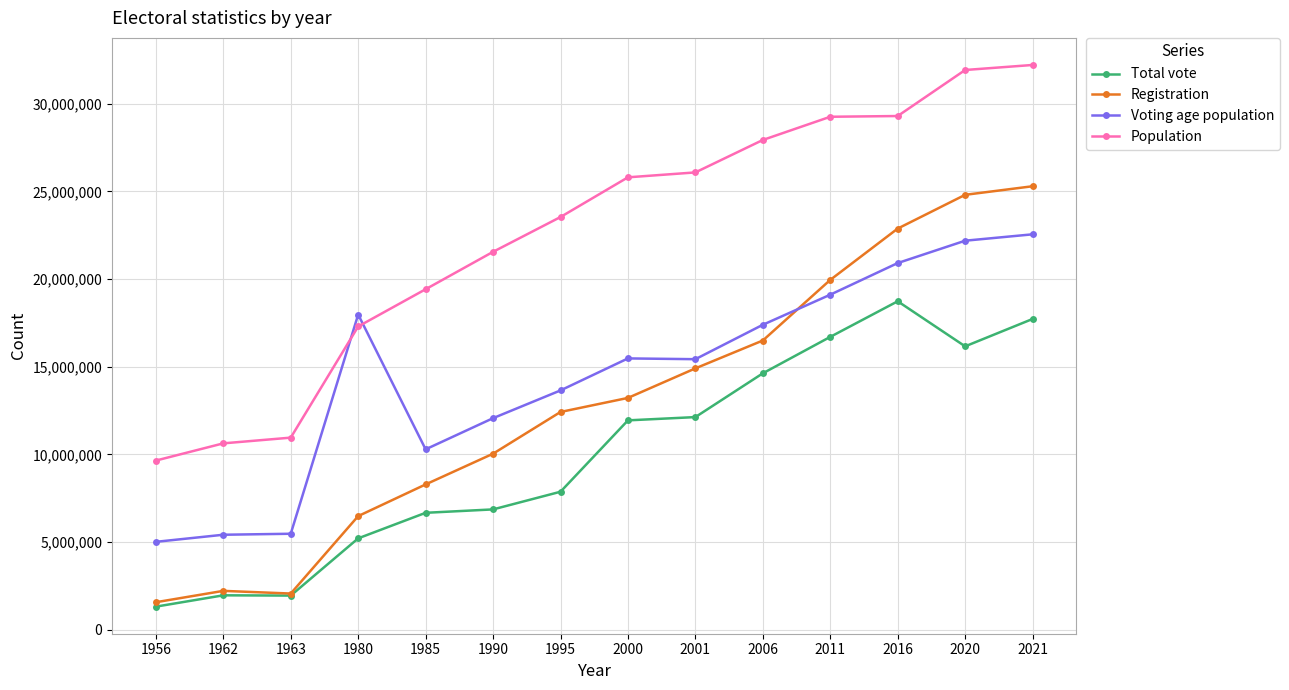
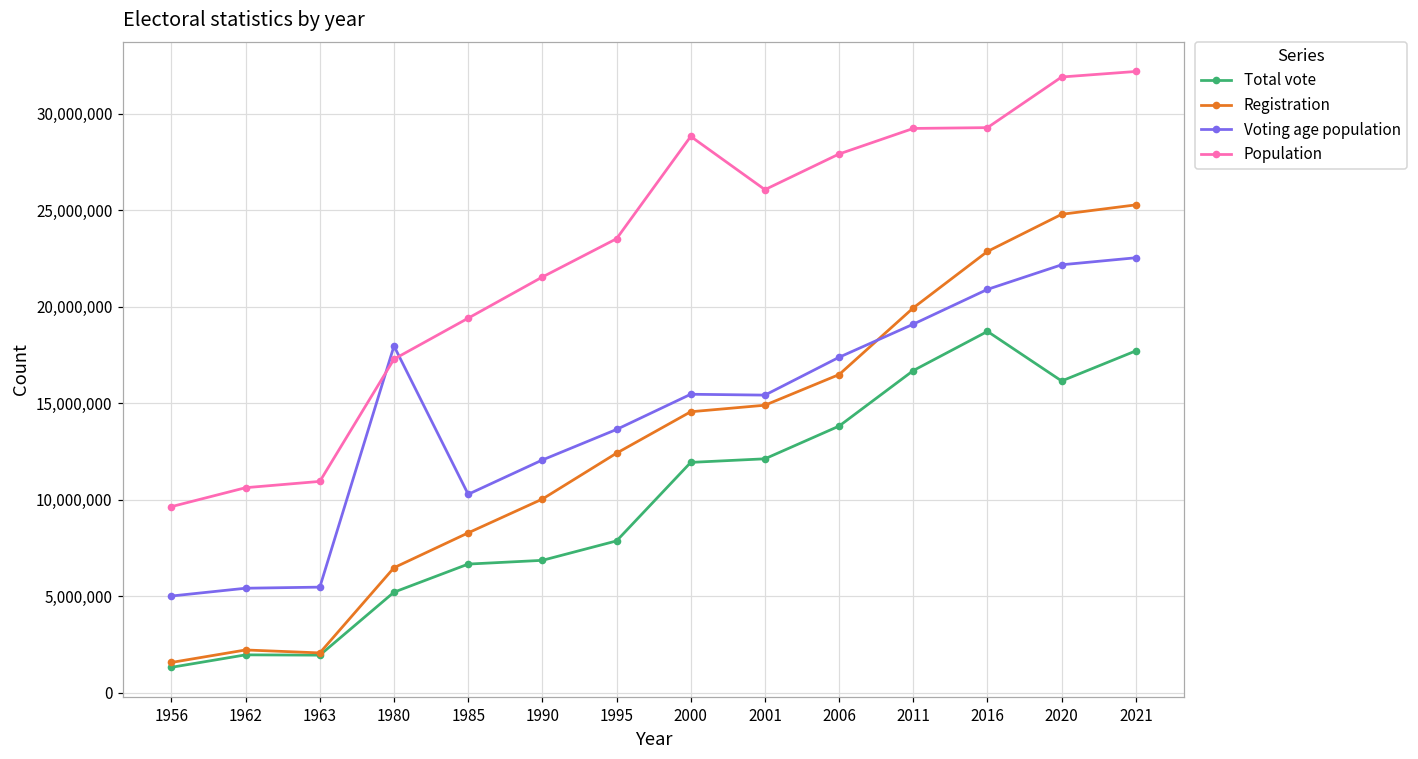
Registration, 2000: 13,200,000 -> 14,600,000
Population, 2000: 25,800,000 -> 28,800,000
Total vote, 2006: 14,600,000 -> 13,800,000
